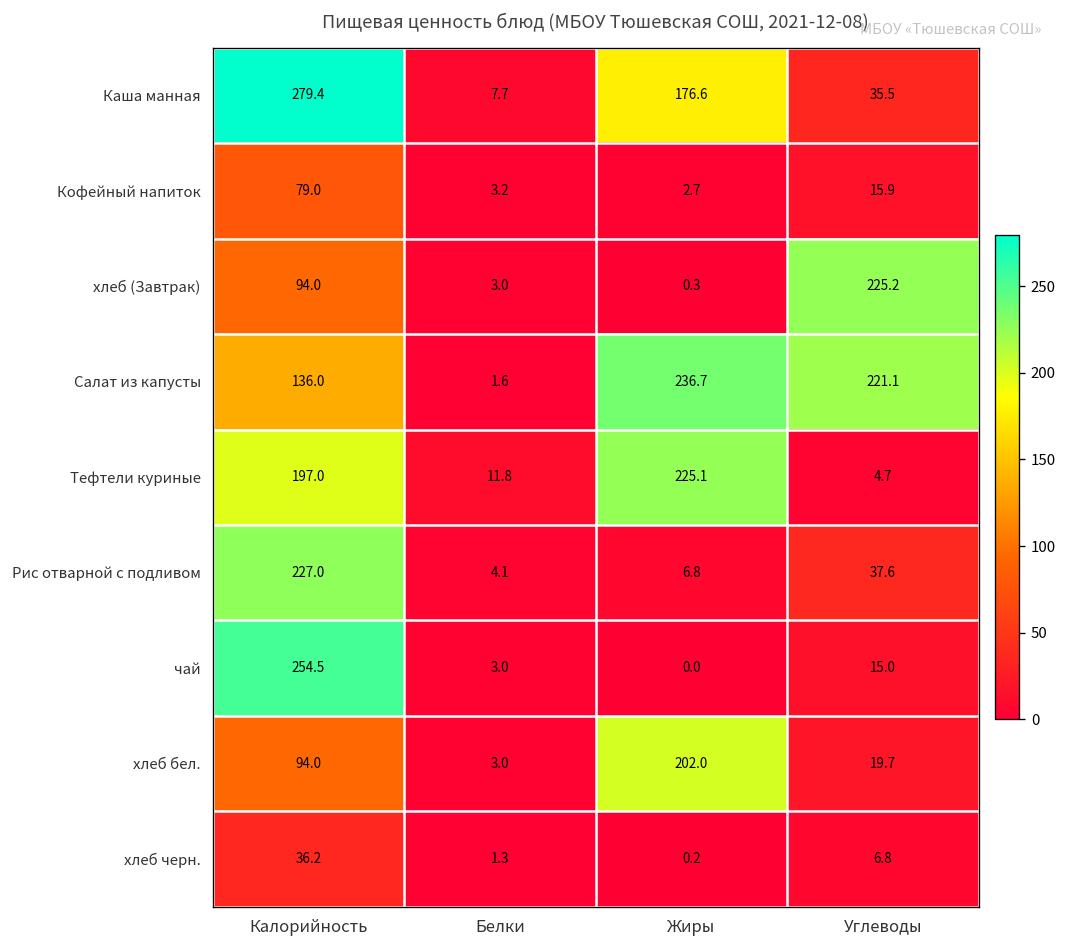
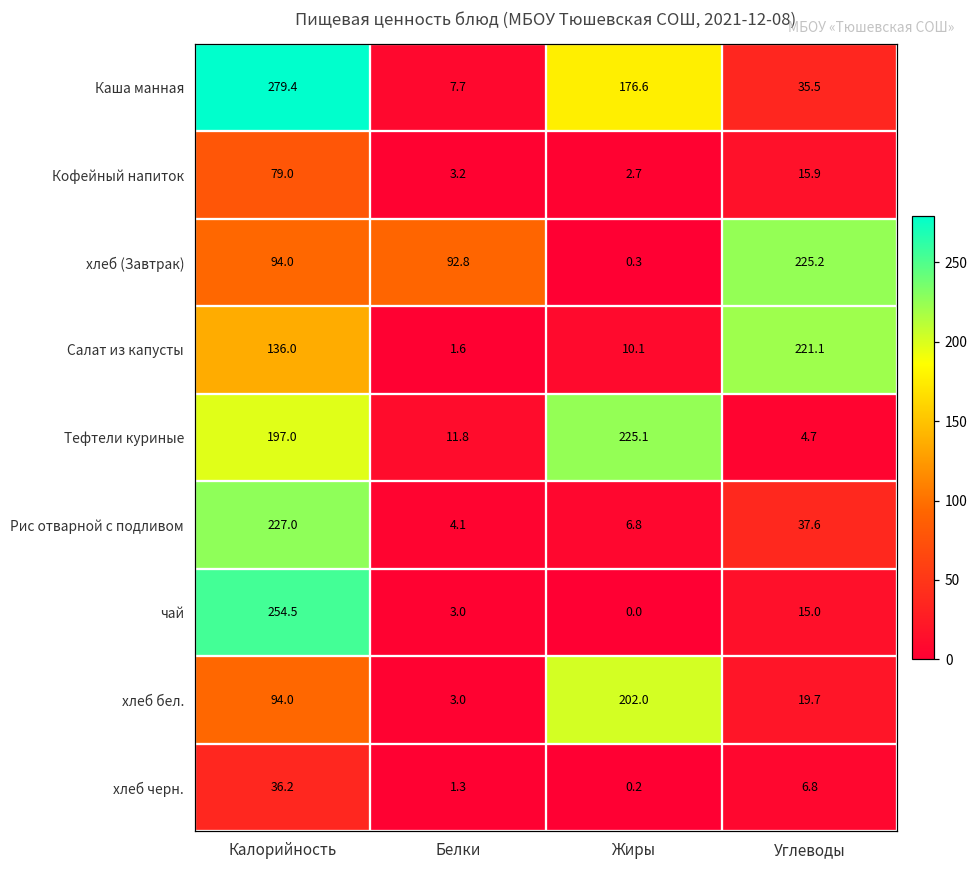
хлеб (Завтрак), Белки: 3.0 -> 92.8
Салат из капусты, Жиры: 236.7 -> 10.1
